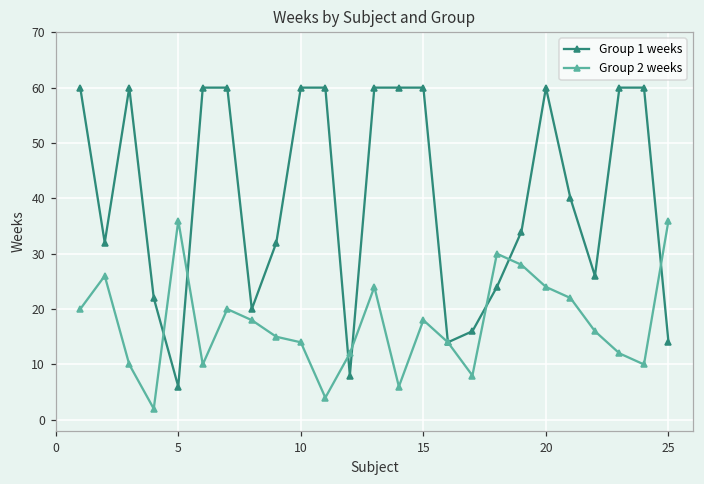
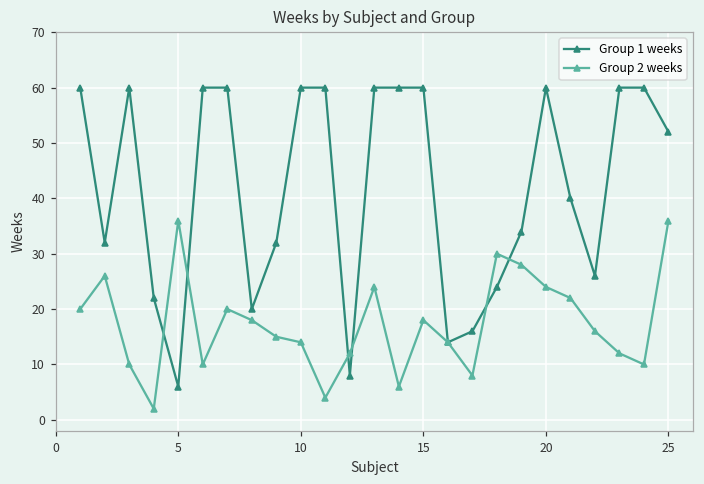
Group 1 weeks, 25: 14 -> 52
